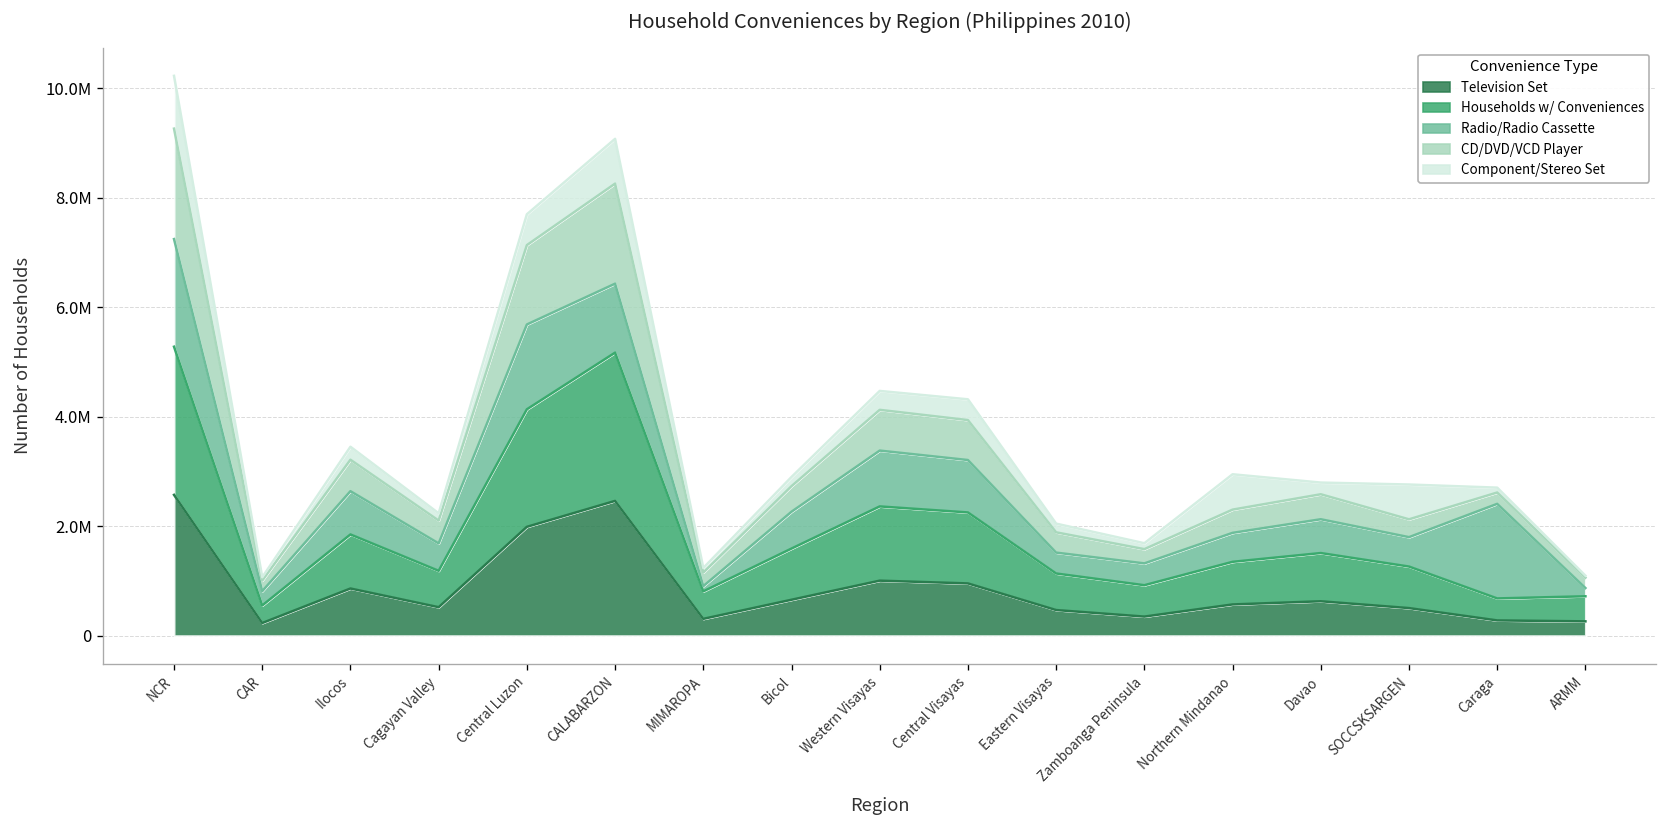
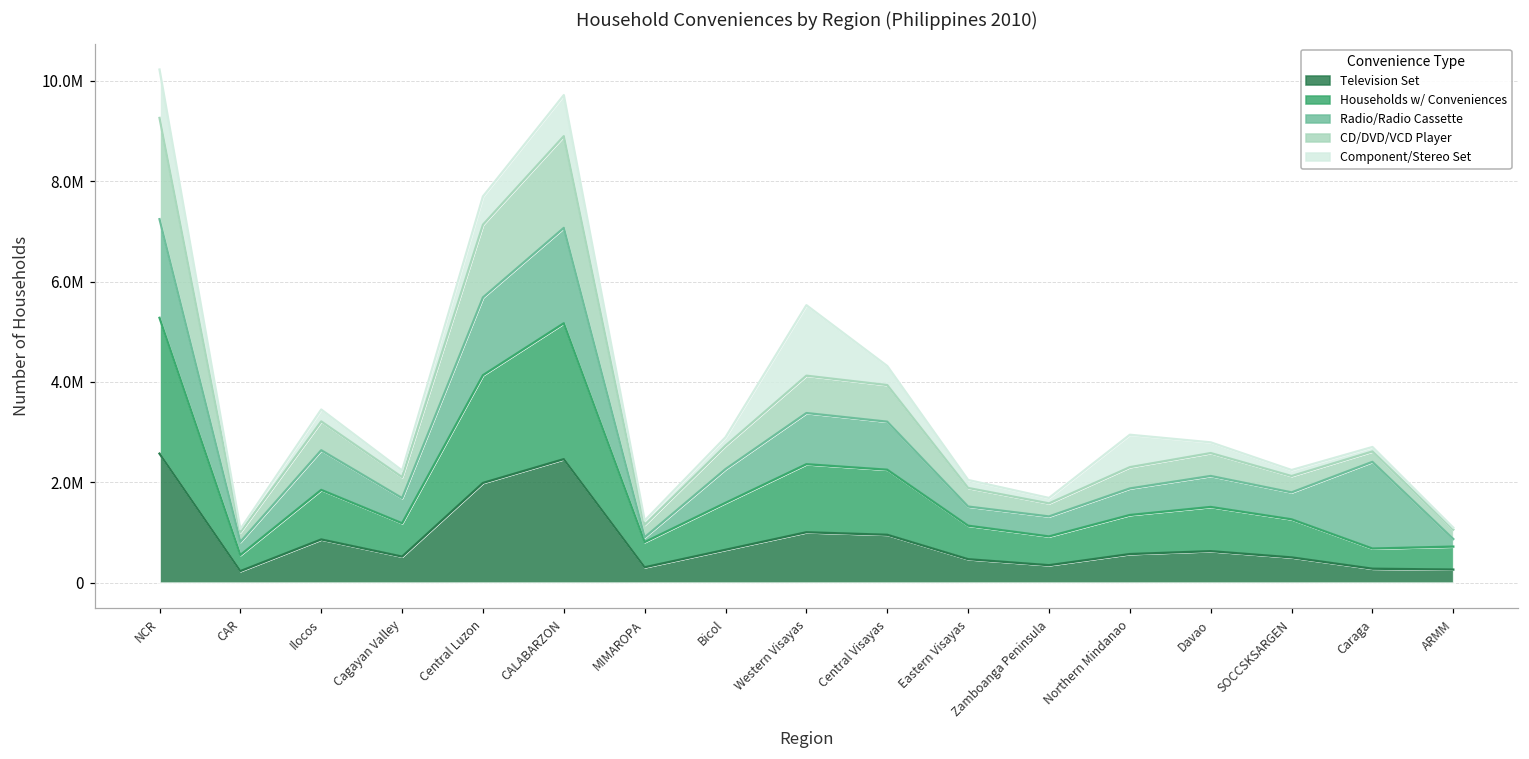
Radio/Radio Cassette, CALABARZON: 1300000 -> 1900000
Component/Stereo Set, Western Visayas: 300000 -> 1400000
Component/Stereo Set, SOCCSKSARGEN: 600000 -> 100000
